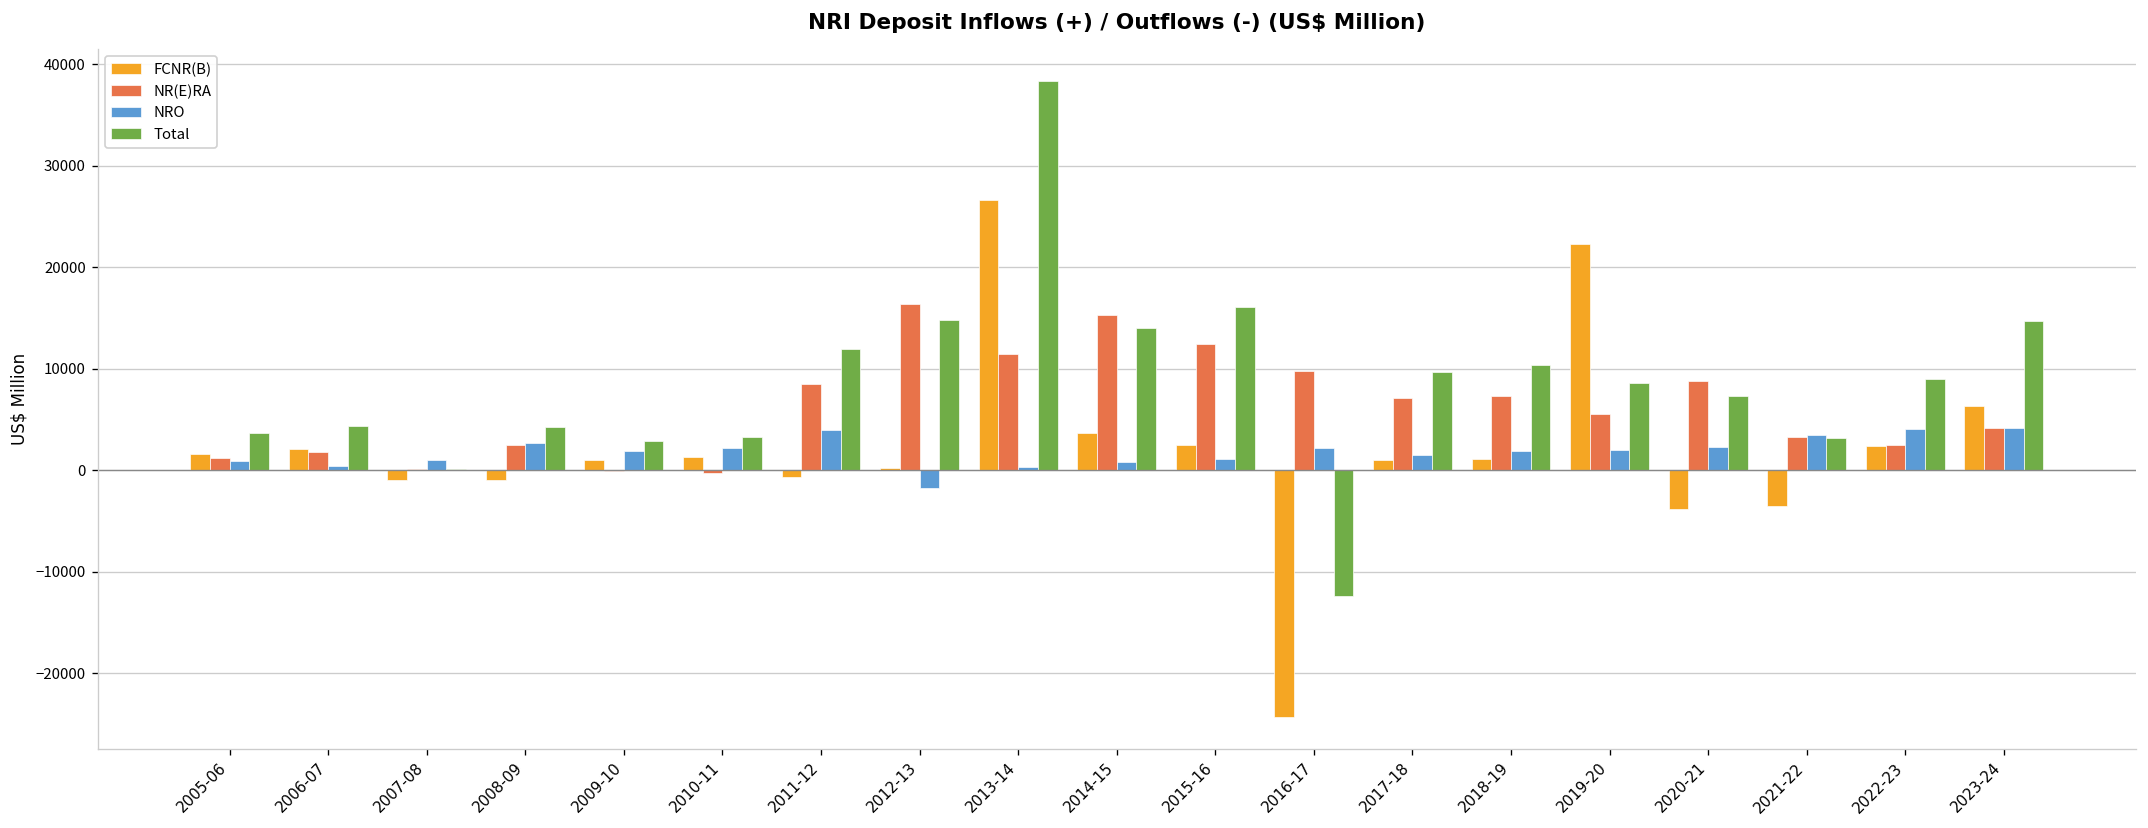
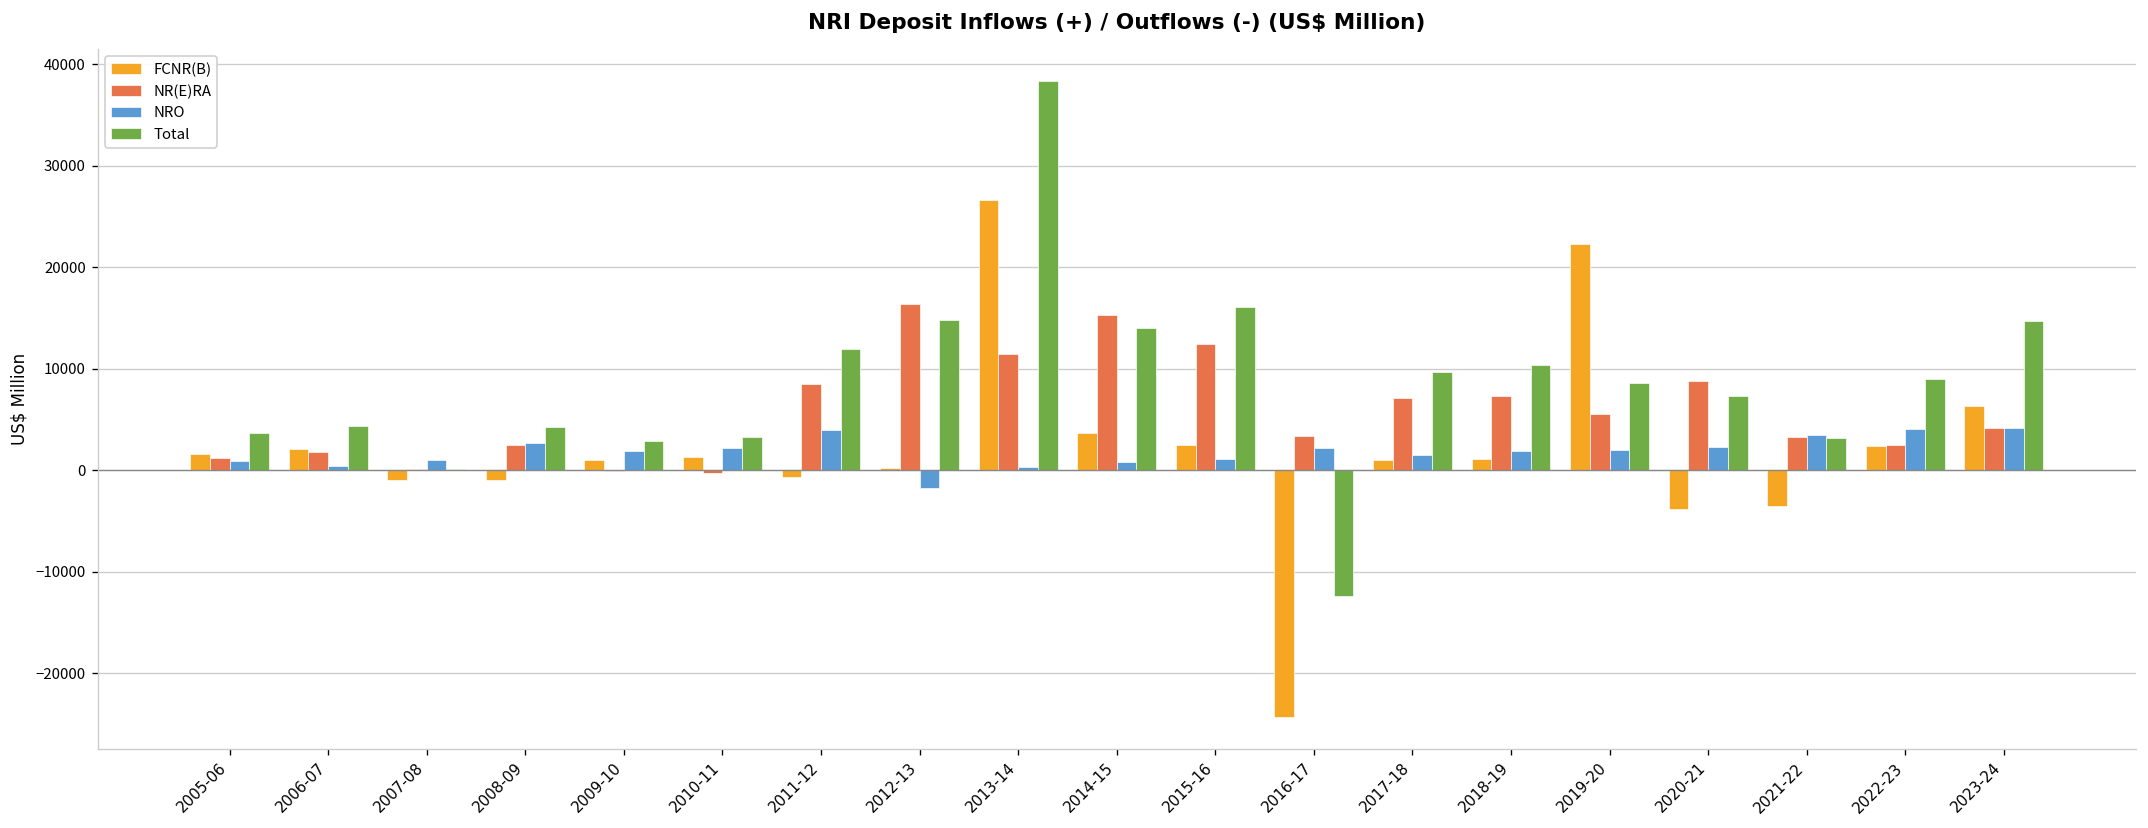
NR(E)RA, 2016-17: 10000 -> 3000
